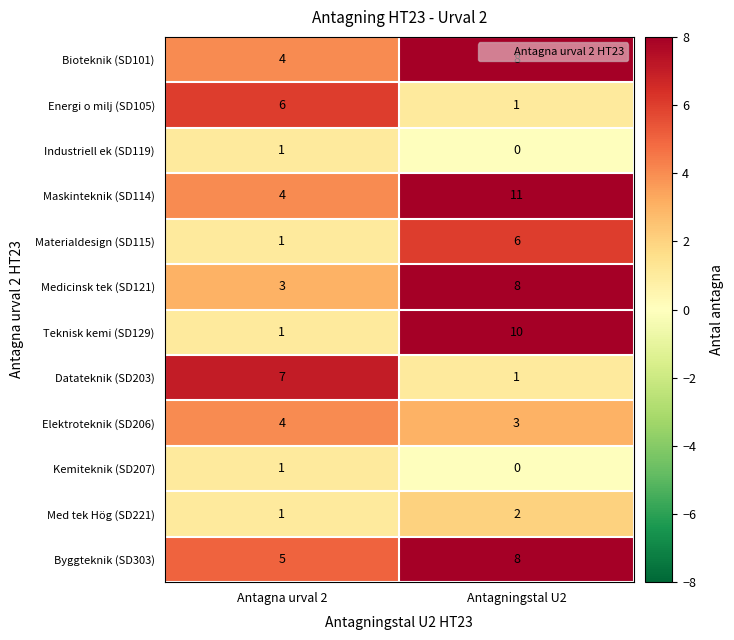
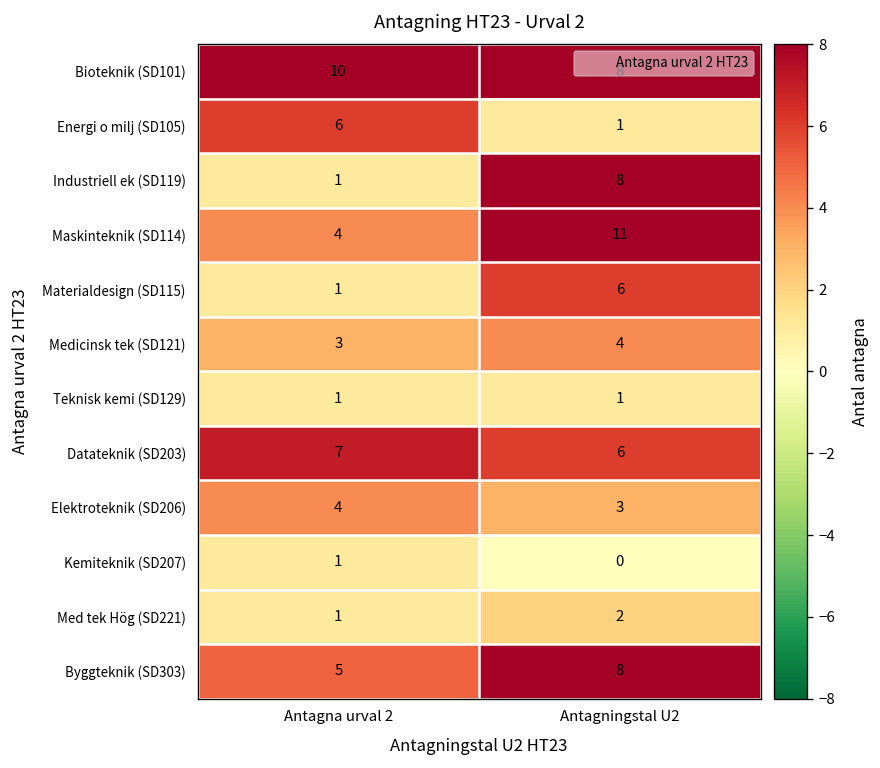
Bioteknik (SD101), Antagna urval 2: 4 -> 10
Industriell ek (SD119), Antagningstal U2: 0 -> 8
Medicinsk tek (SD121), Antagningstal U2: 8 -> 4
Teknisk kemi (SD129), Antagningstal U2: 10 -> 1
Datateknik (SD203), Antagningstal U2: 1 -> 6
